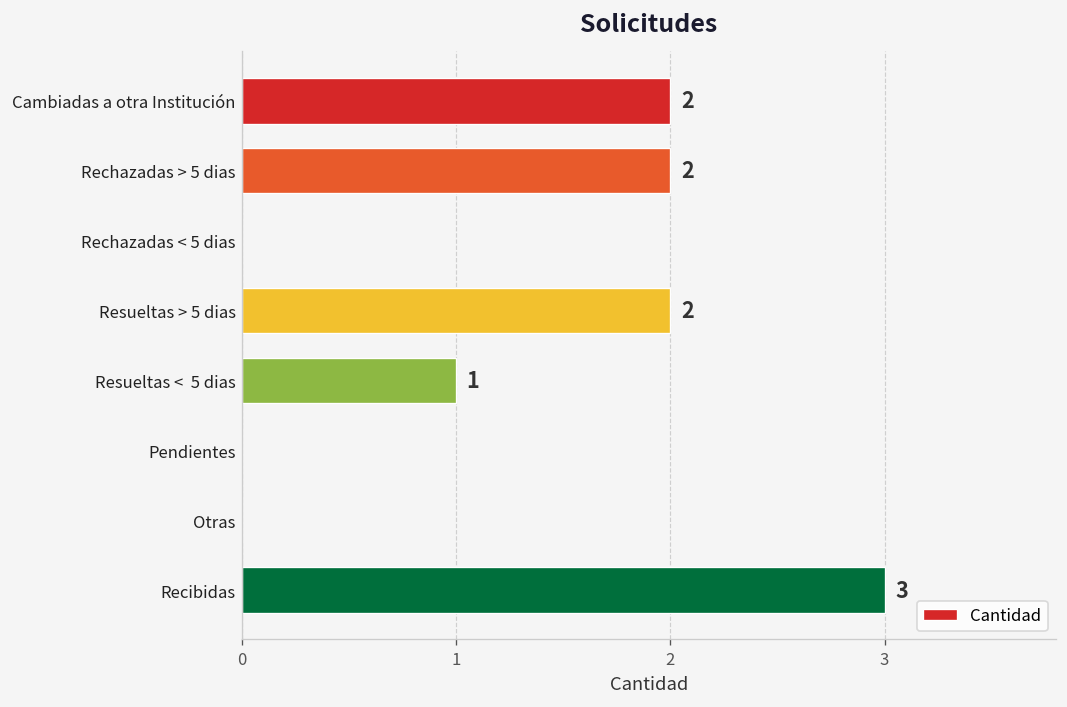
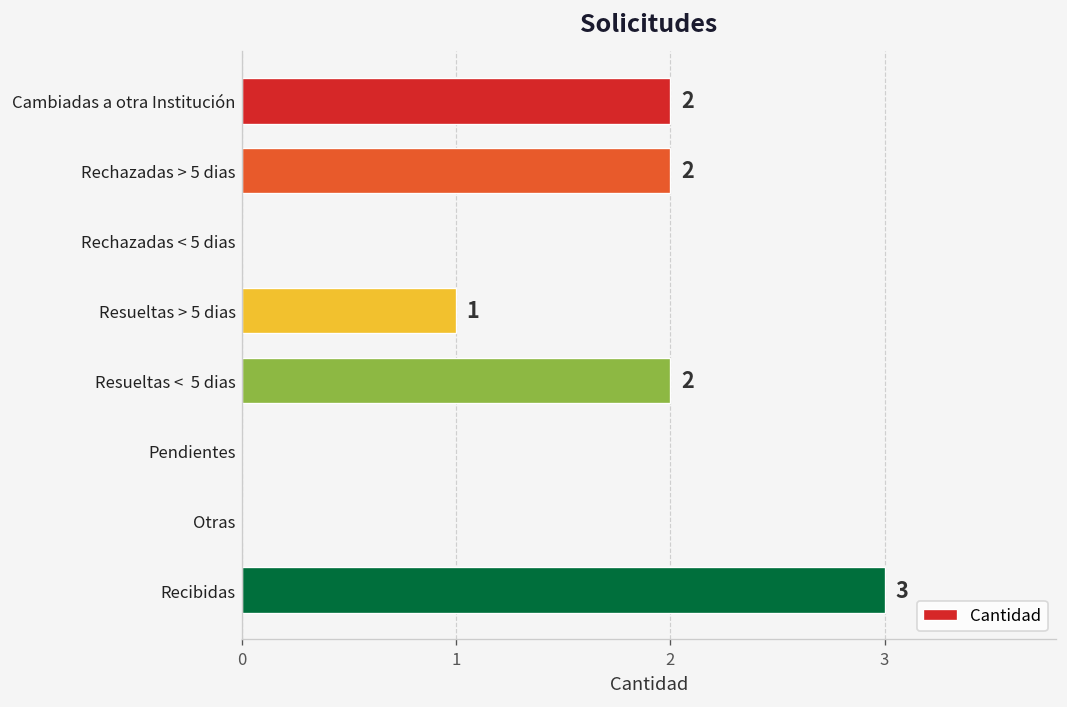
Resueltas > 5 dias: 2 -> 1
Resueltas < 5 dias: 1 -> 2
